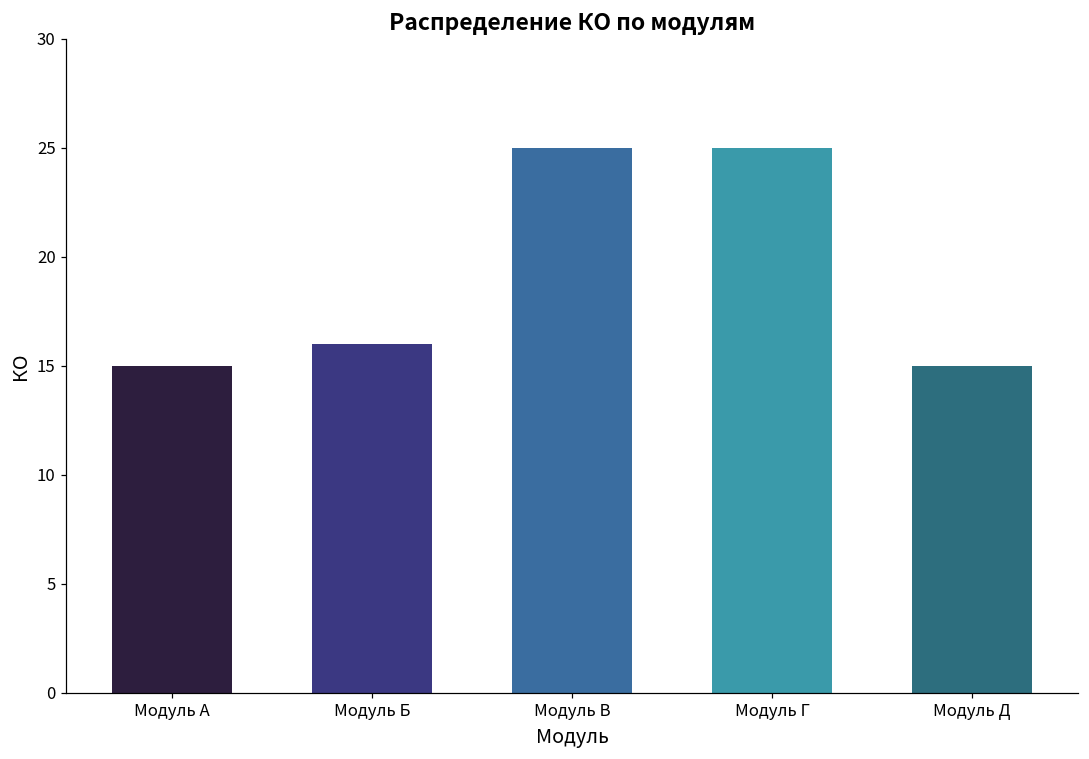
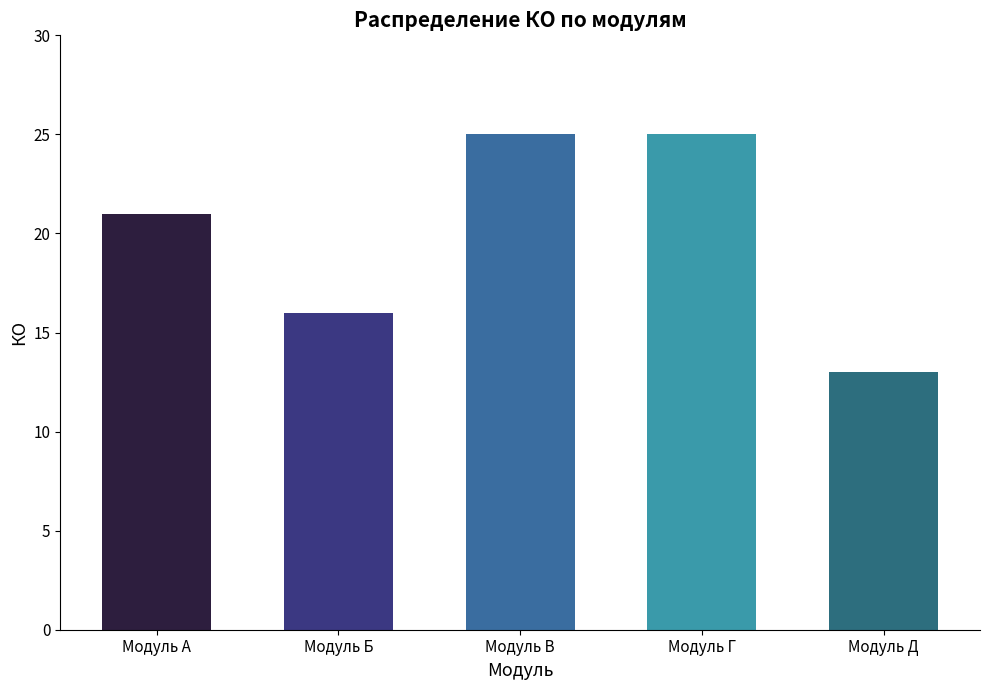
Модуль А: 15 -> 21
Модуль Д: 15 -> 13
